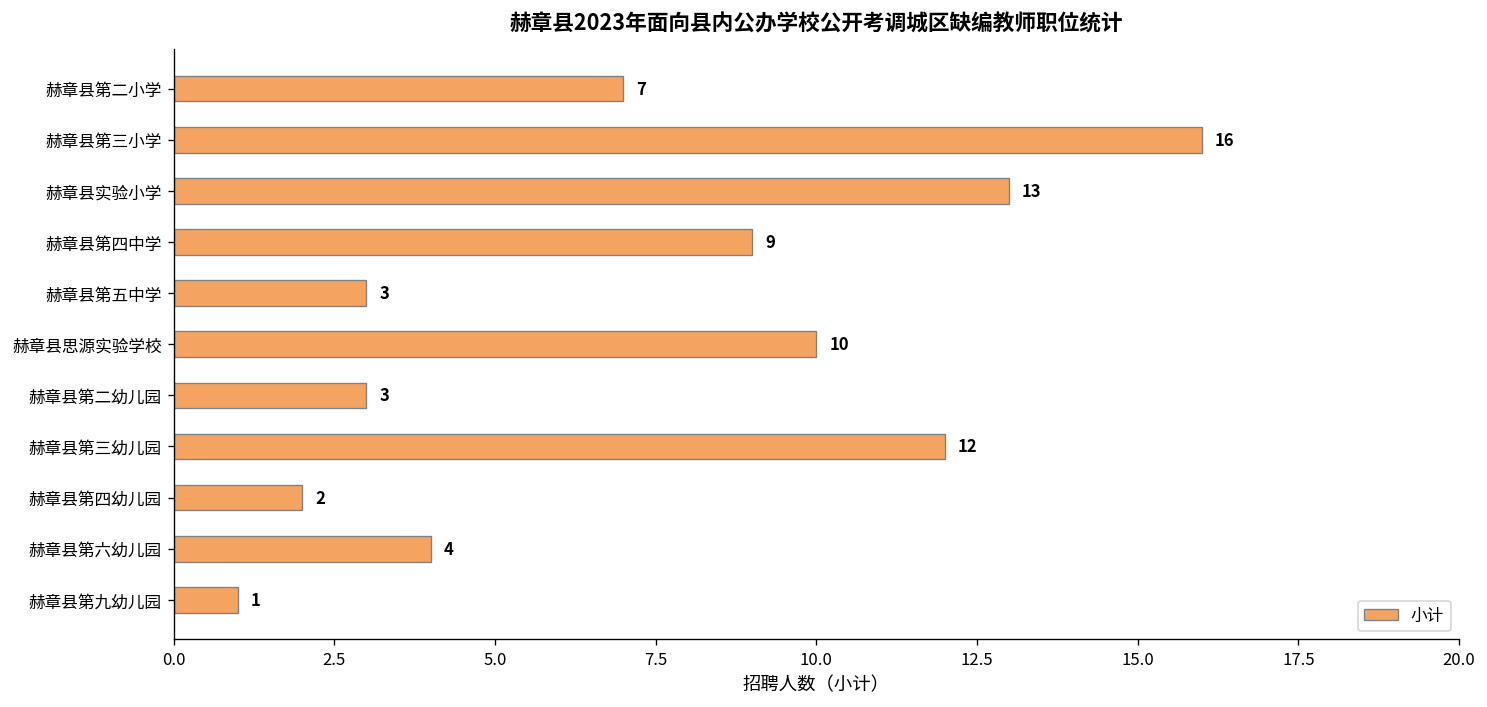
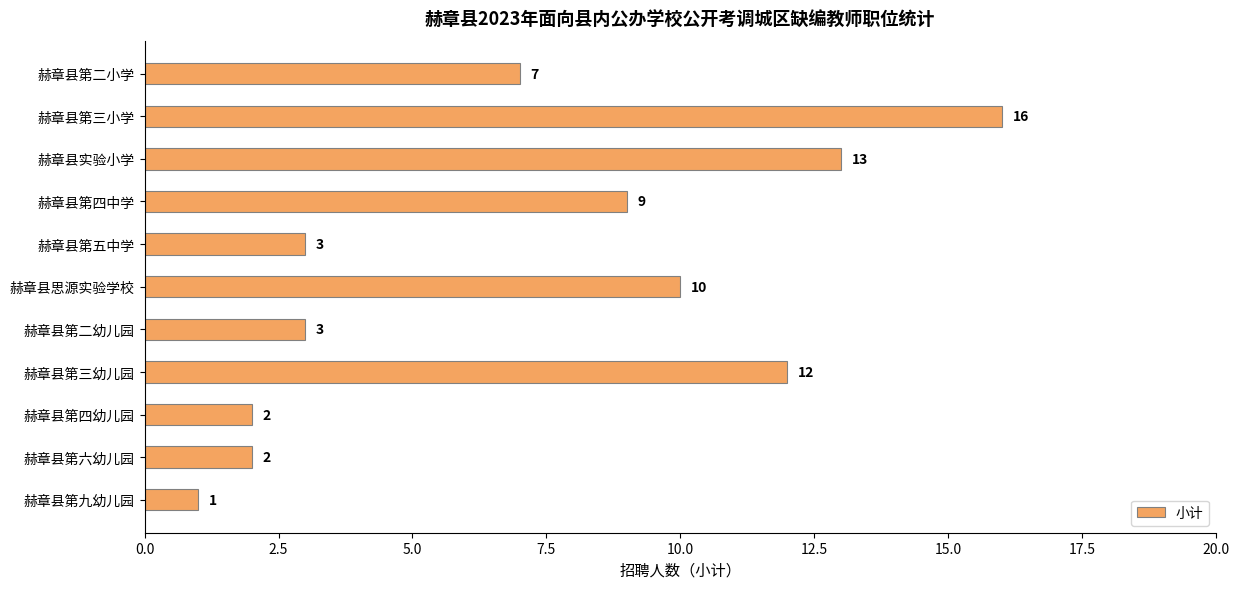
赫章县第六幼儿园: 4 -> 2
